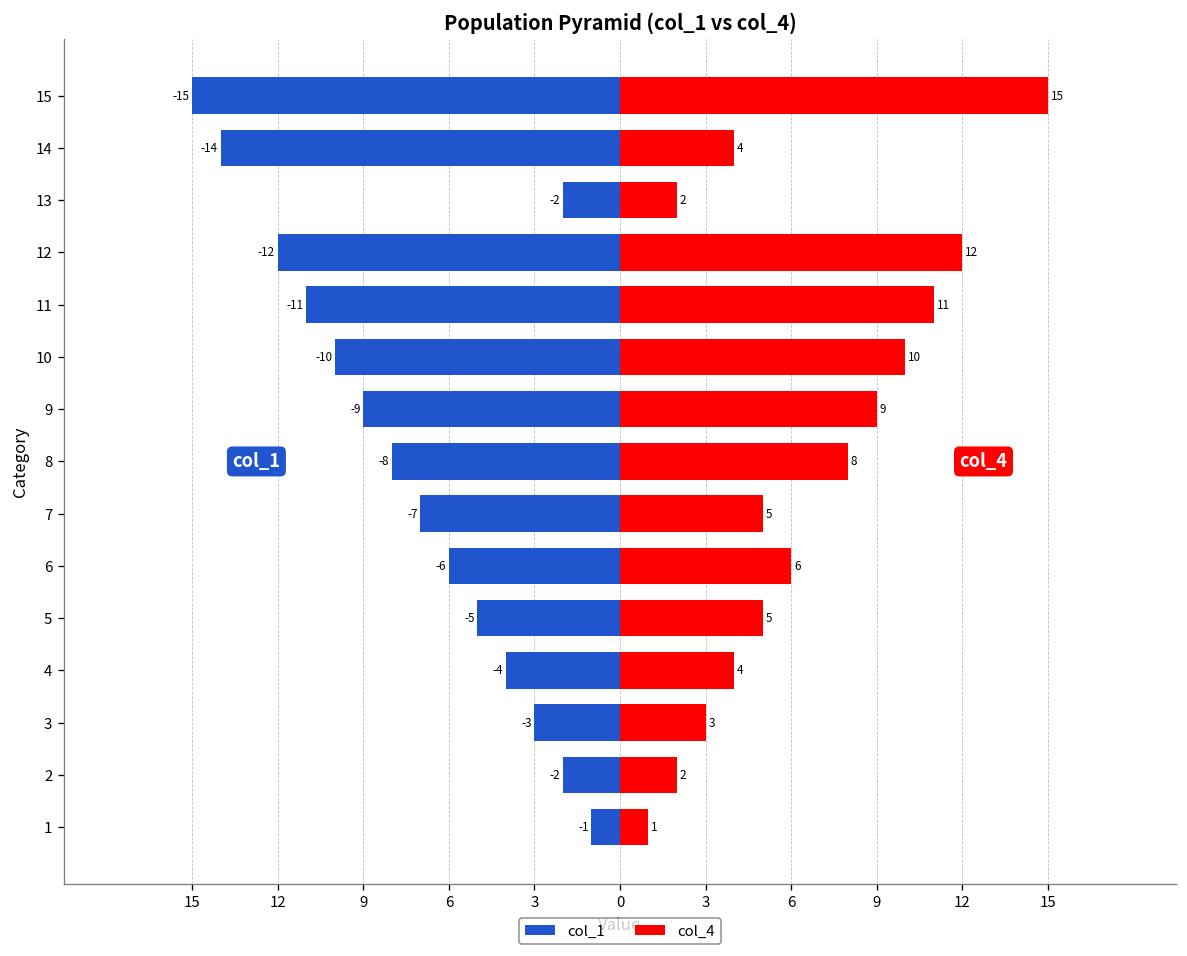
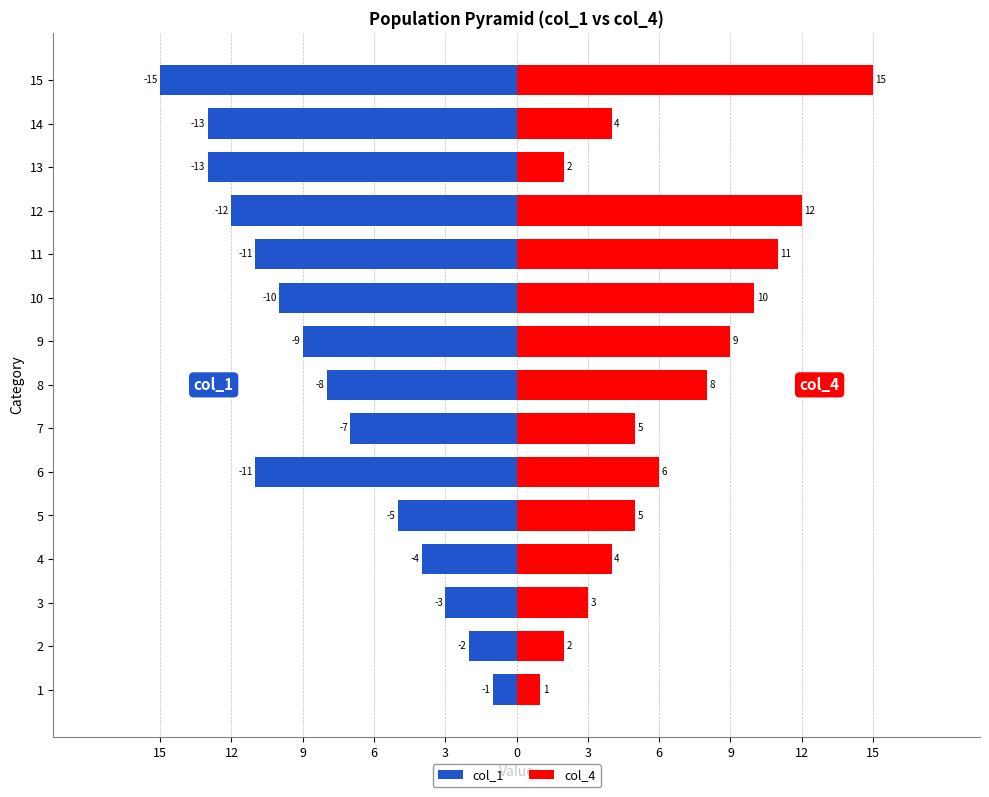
col_1, 14: -14 -> -13
col_1, 13: -2 -> -13
col_1, 6: -6 -> -11
